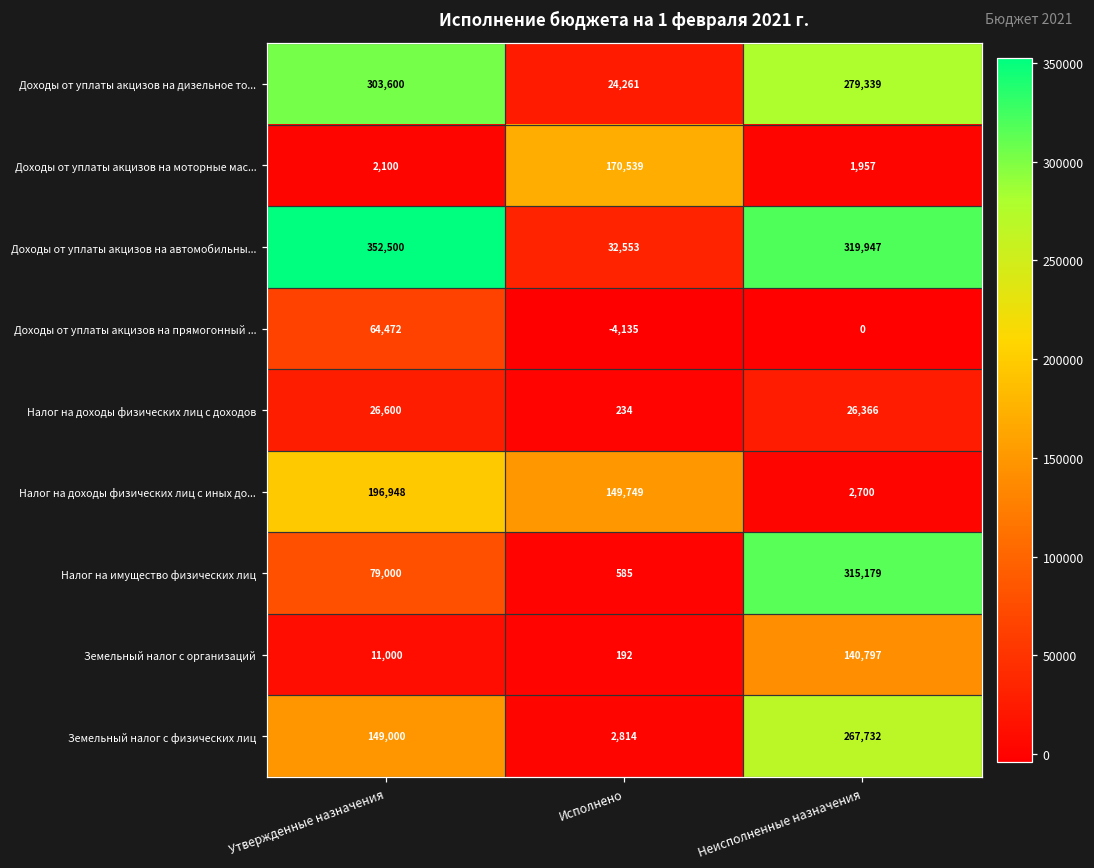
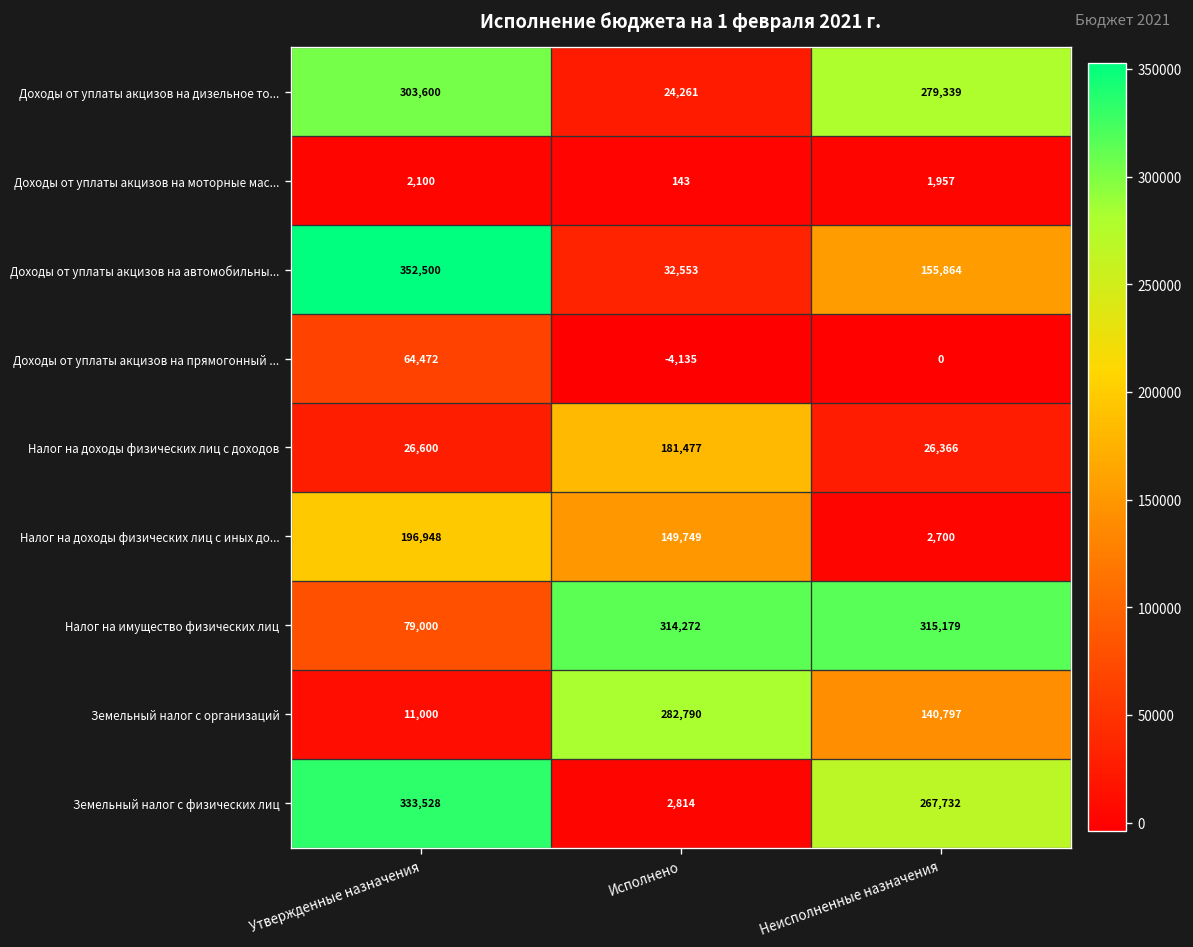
Доходы от уплаты акцизов на моторные мас..., Исполнено: 170,539 -> 143
Доходы от уплаты акцизов на автомобильны..., Неисполненные назначения: 319,947 -> 155,864
Налог на доходы физических лиц с доходов, Исполнено: 234 -> 181,477
Налог на имущество физических лиц, Исполнено: 585 -> 314,272
Земельный налог с организаций, Исполнено: 192 -> 282,790
Земельный налог с физических лиц, Утвержденные назначения: 149,000 -> 333,528
